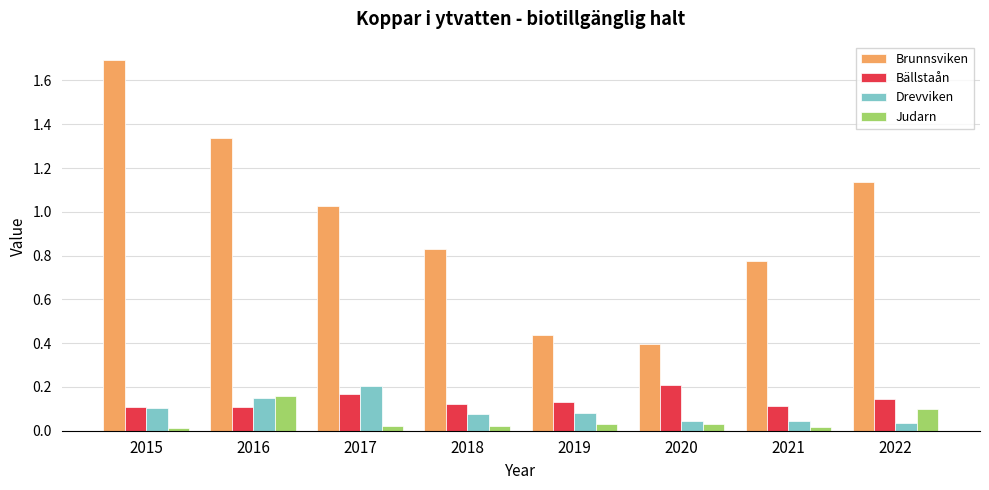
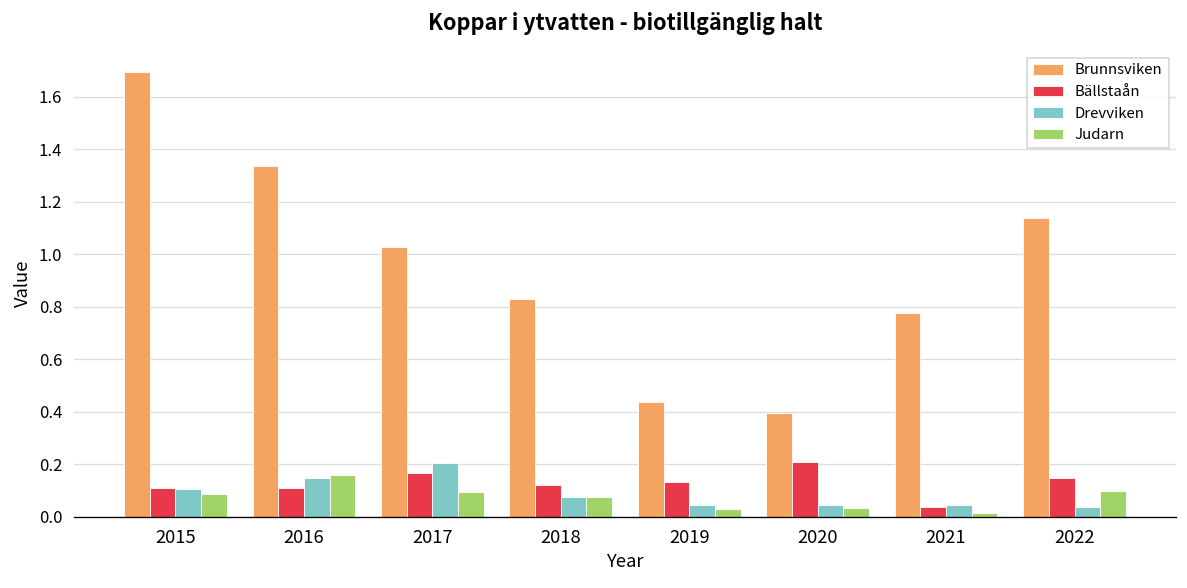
Judarn, 2015: 0.01 -> 0.09
Judarn, 2017: 0.02 -> 0.09
Judarn, 2018: 0.02 -> 0.08
Drevviken, 2019: 0.08 -> 0.04
Bällstaån, 2021: 0.11 -> 0.04
